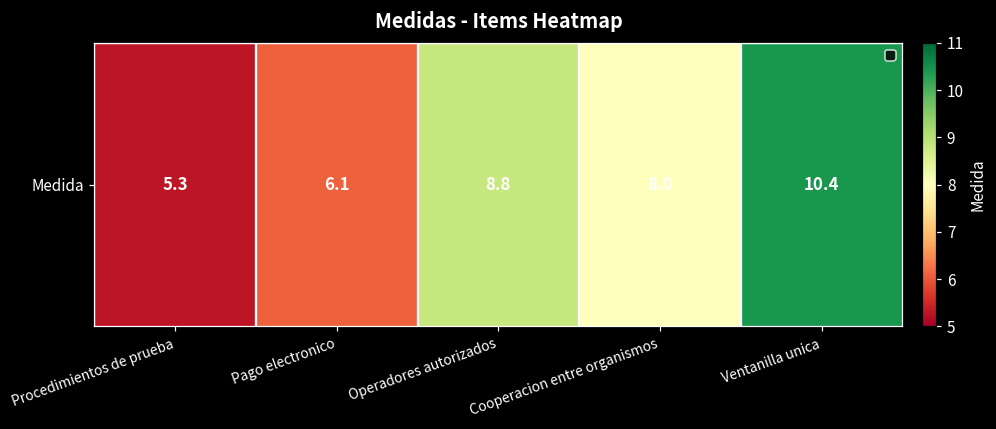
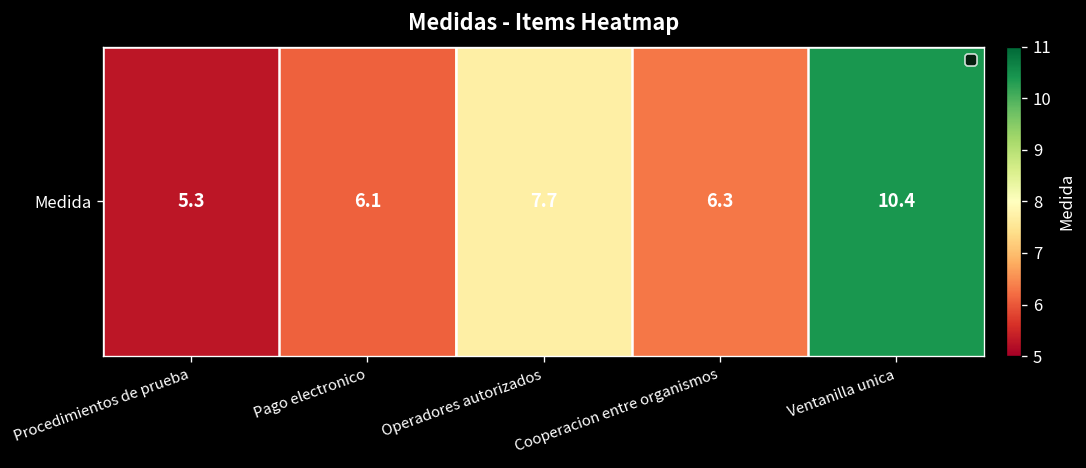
Medida, Operadores autorizados: 8.8 -> 7.7
Medida, Cooperacion entre organismos: 8.0 -> 6.3
